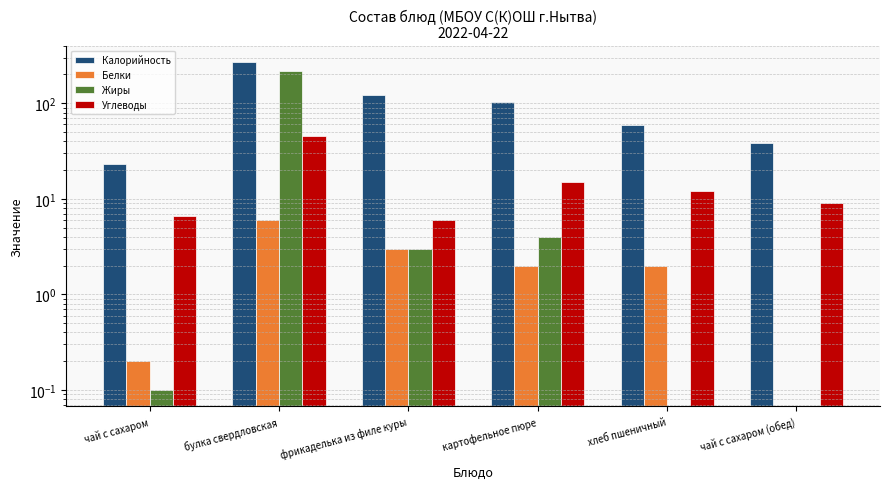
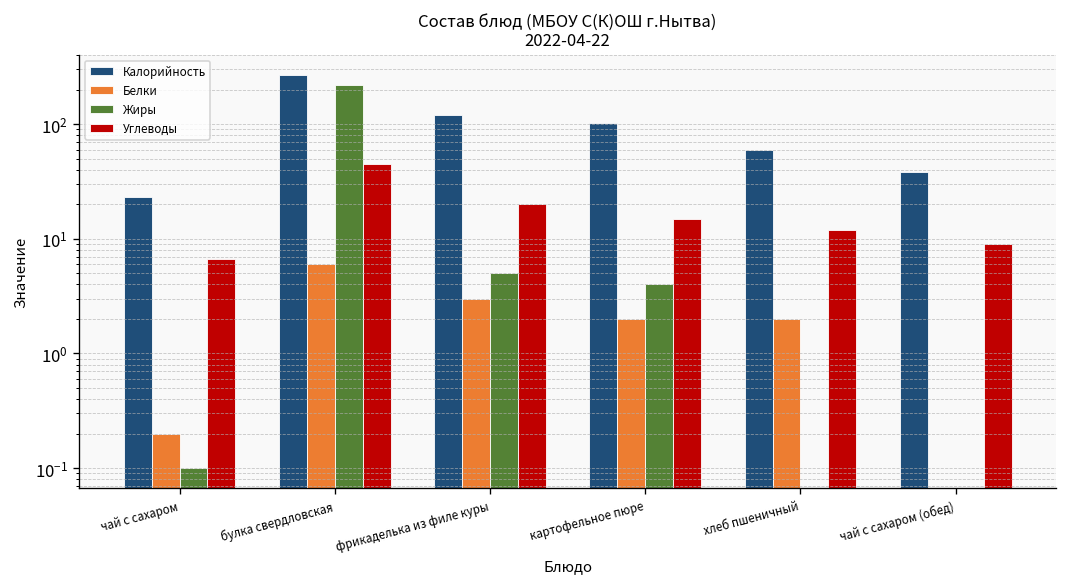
Жиры, фрикаделька из филе куры: 3 -> 5
Углеводы, фрикаделька из филе куры: 6 -> 20
